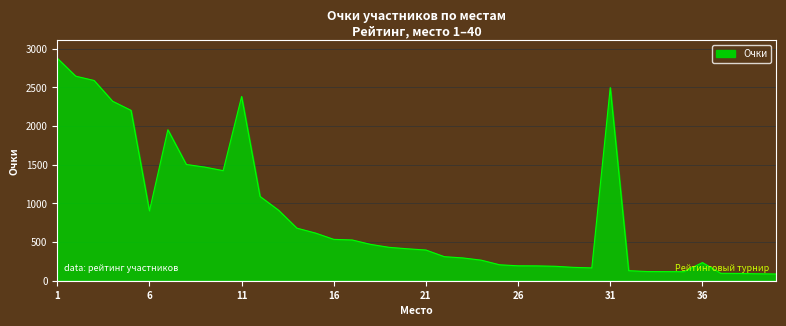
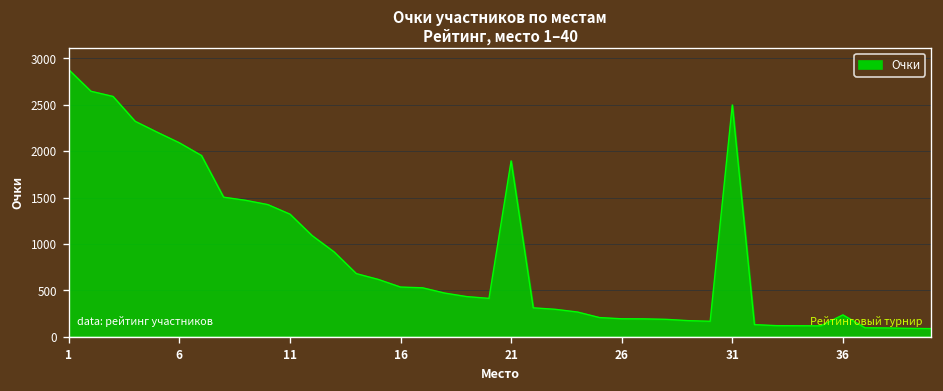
6: 900 -> 2100
11: 2400 -> 1300
21: 400 -> 1900
